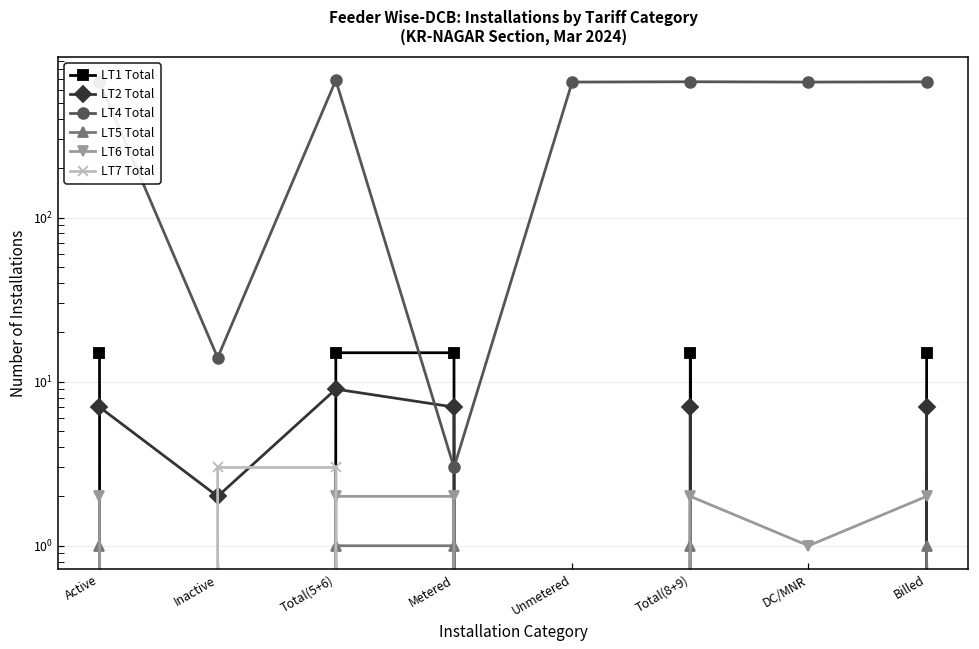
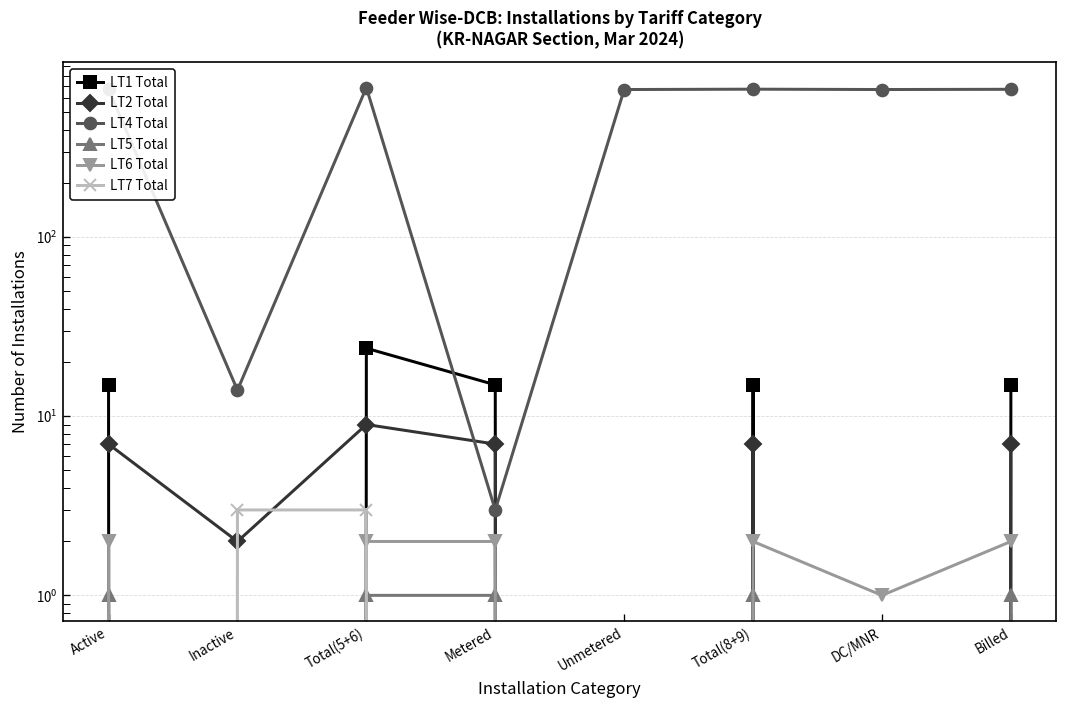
LT1 Total, Total(5+6): 15 -> 24
